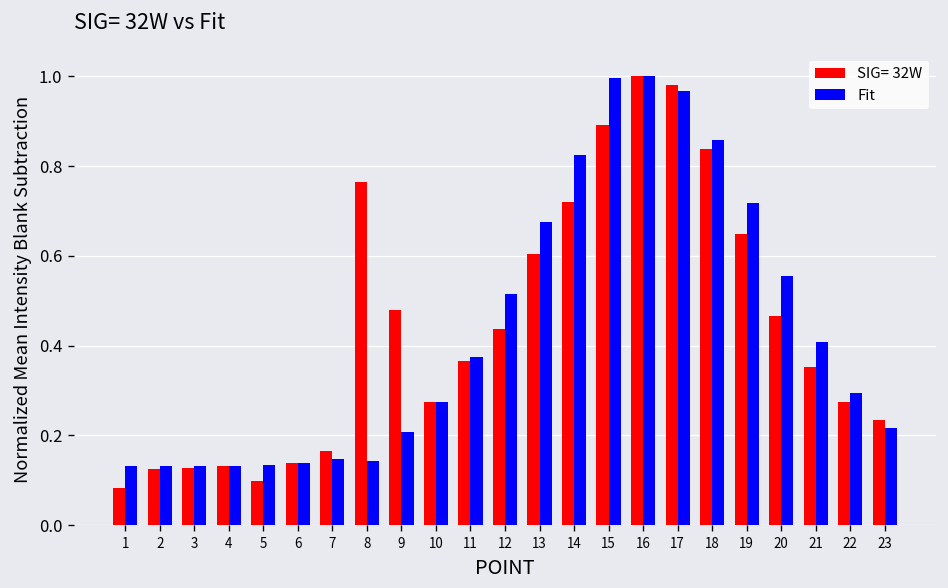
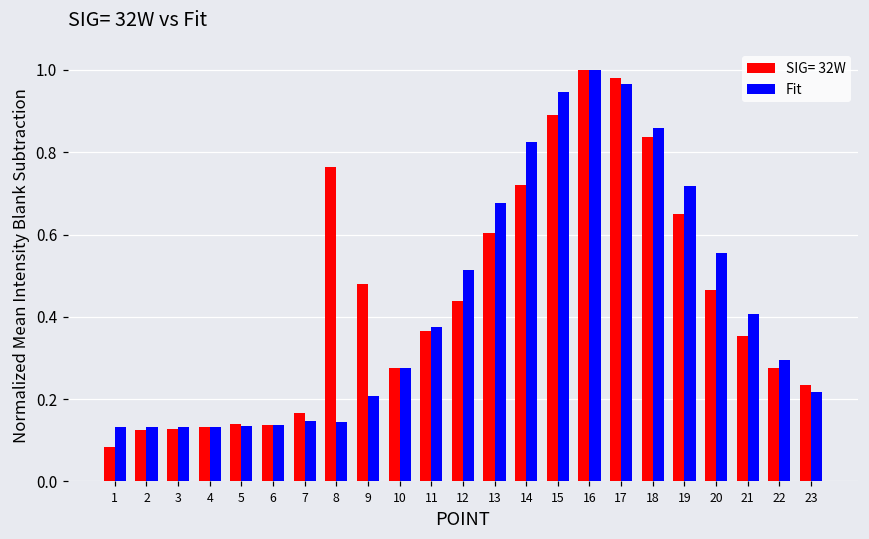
SIG= 32W, 5: 0.10 -> 0.14
Fit, 15: 1.00 -> 0.95
